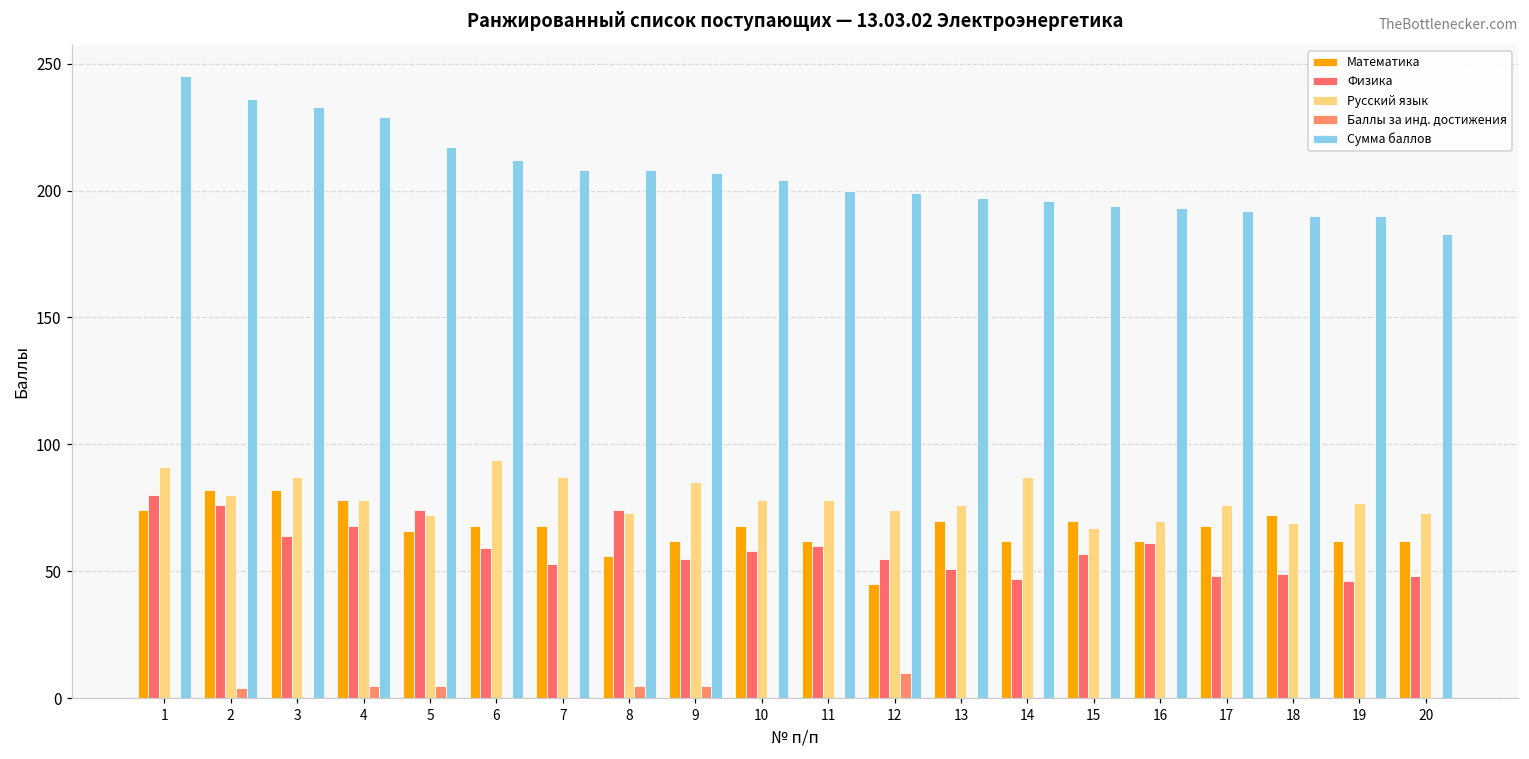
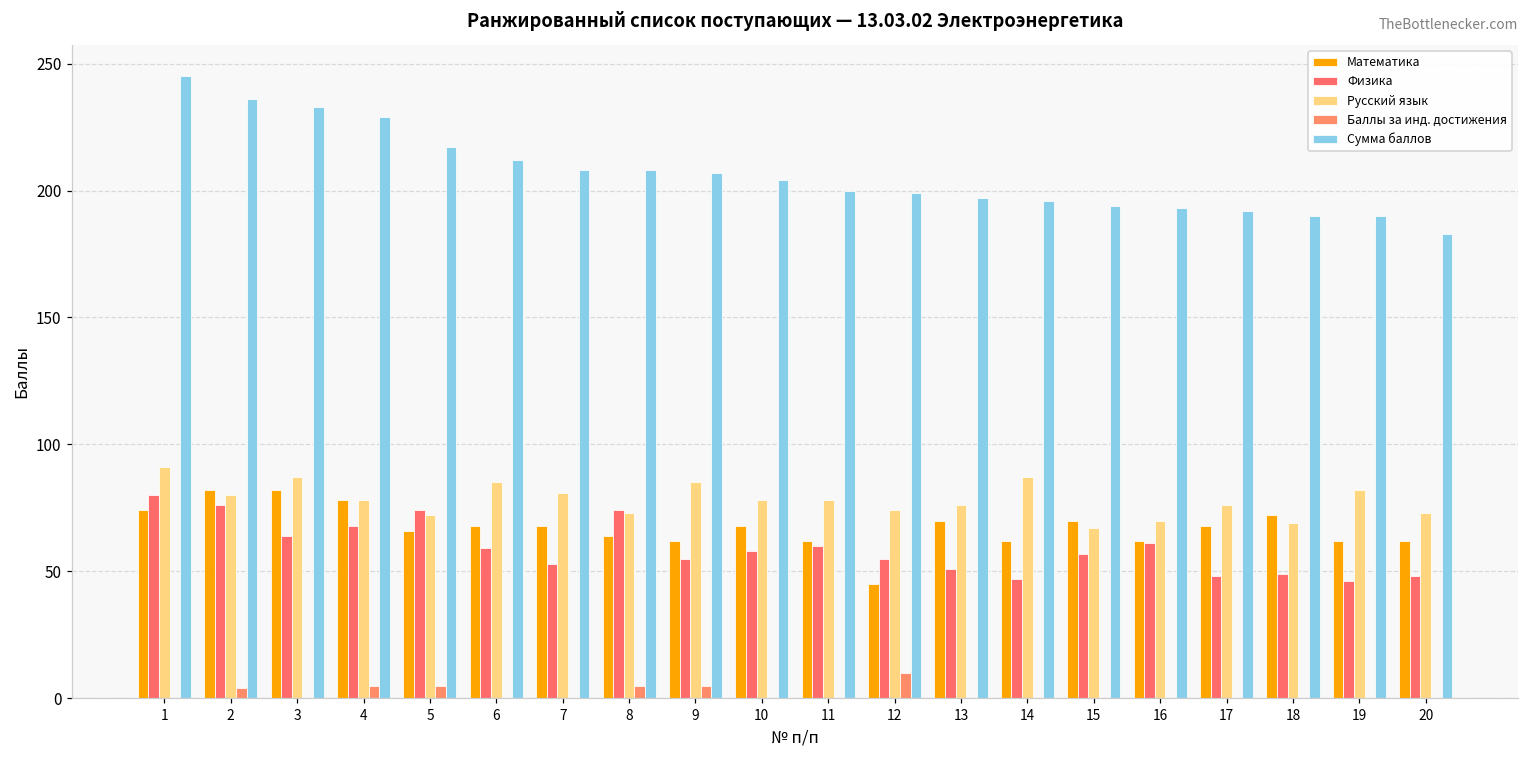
Русский язык, 6: 94 -> 85
Русский язык, 7: 87 -> 81
Математика, 8: 56 -> 64
Русский язык, 19: 77 -> 82
